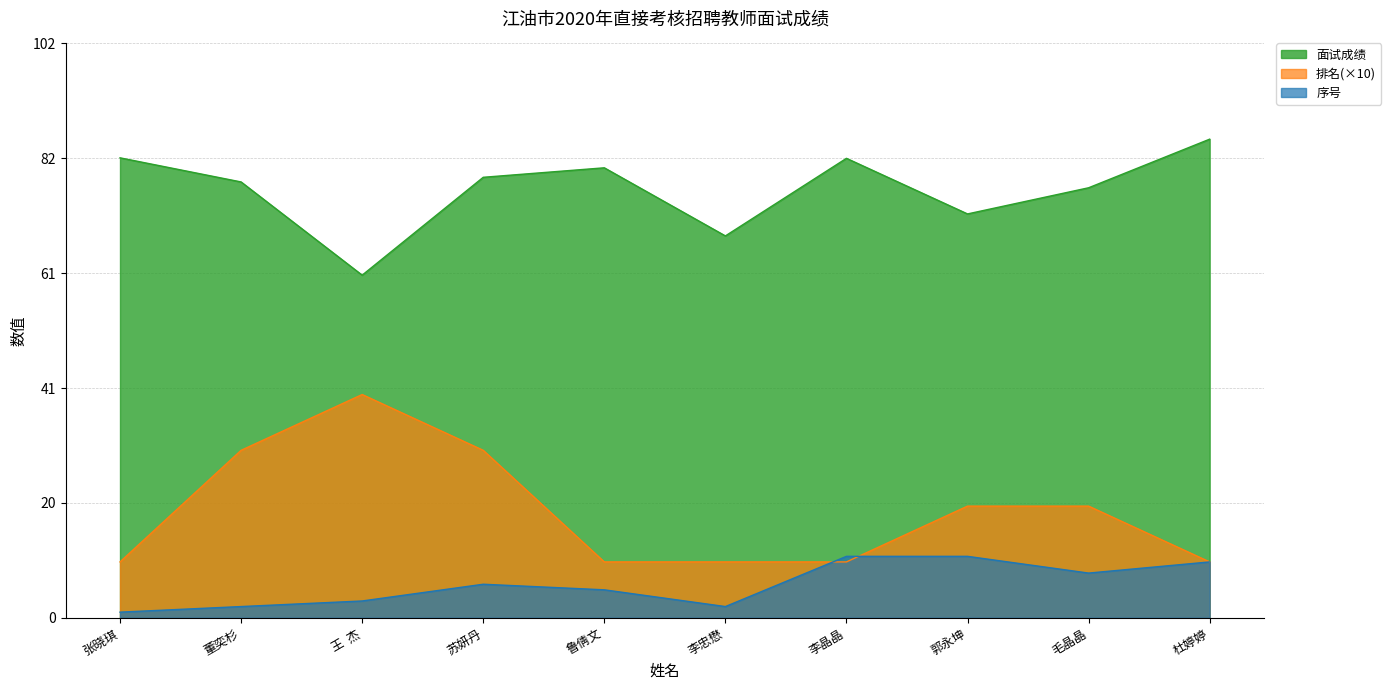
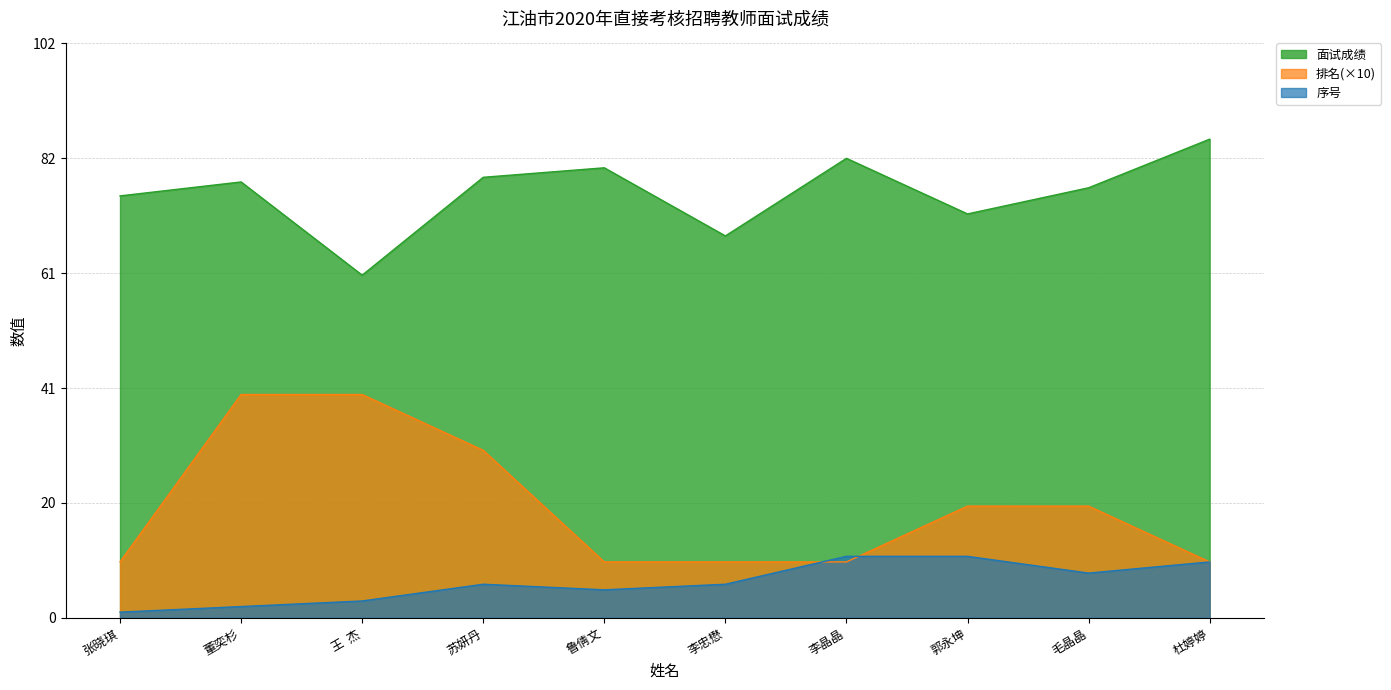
面试成绩, 张晓琪: 82 -> 76
排名(×10), 董奕杉: 30 -> 40
序号, 李忠懋: 2 -> 6
